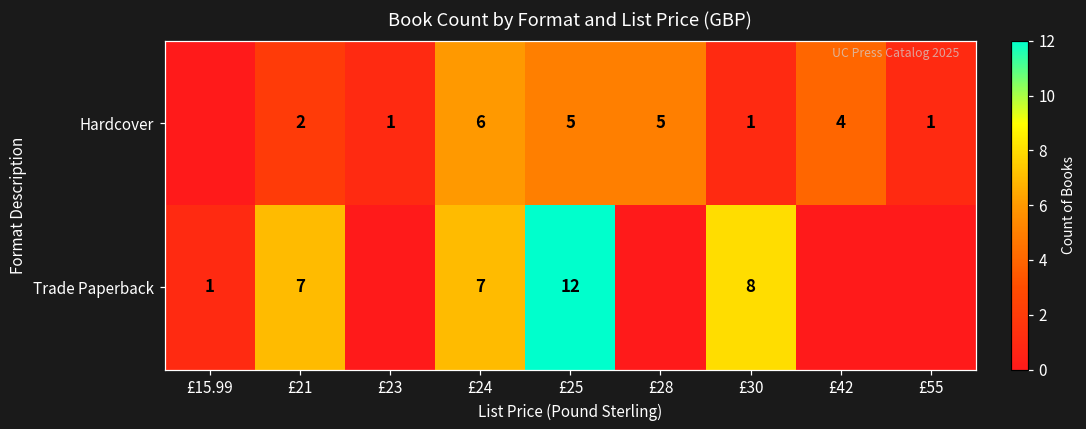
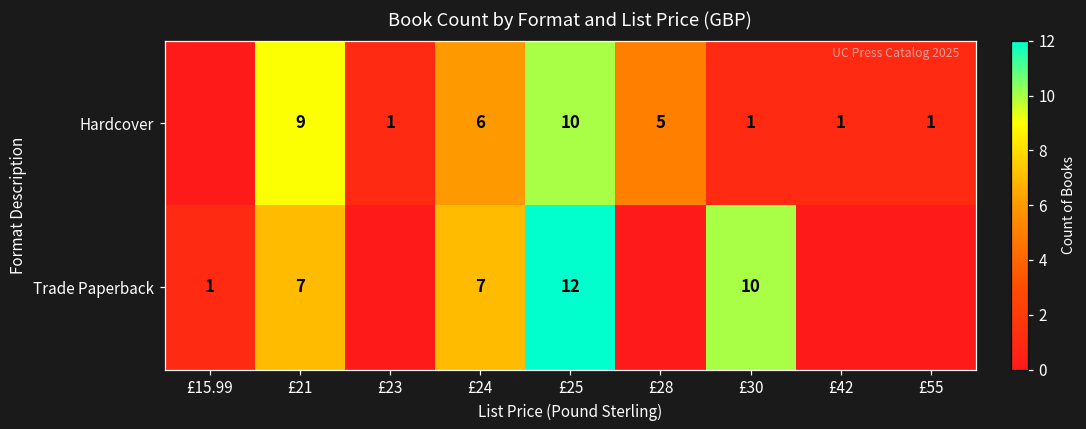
Hardcover, £21: 2 -> 9
Hardcover, £25: 5 -> 10
Hardcover, £42: 4 -> 1
Trade Paperback, £30: 8 -> 10
